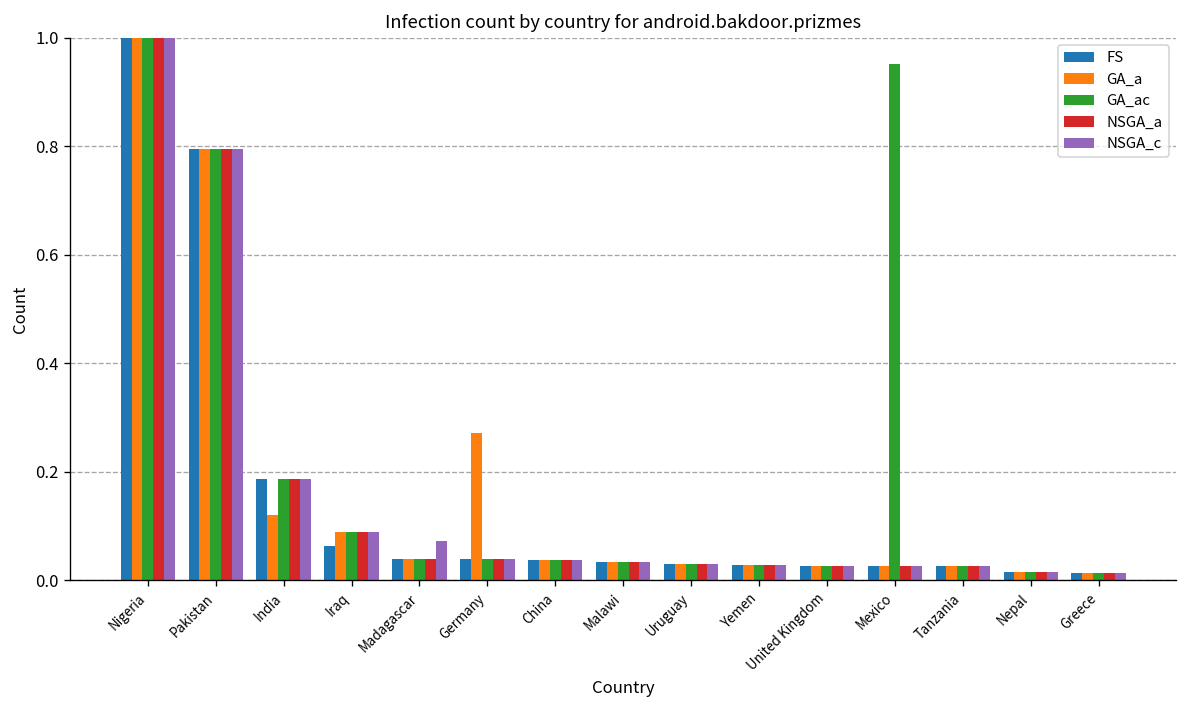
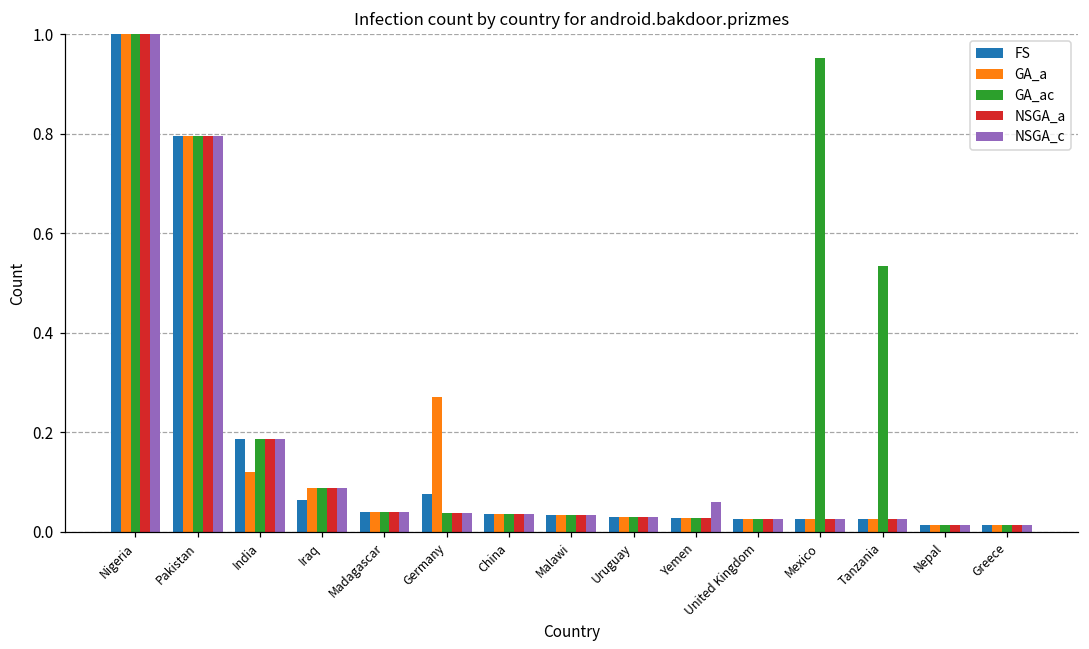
NSGA_c, Madagascar: 0.07 -> 0.04
FS, Germany: 0.04 -> 0.07
NSGA_c, Yemen: 0.03 -> 0.06
GA_ac, Tanzania: 0.03 -> 0.53
